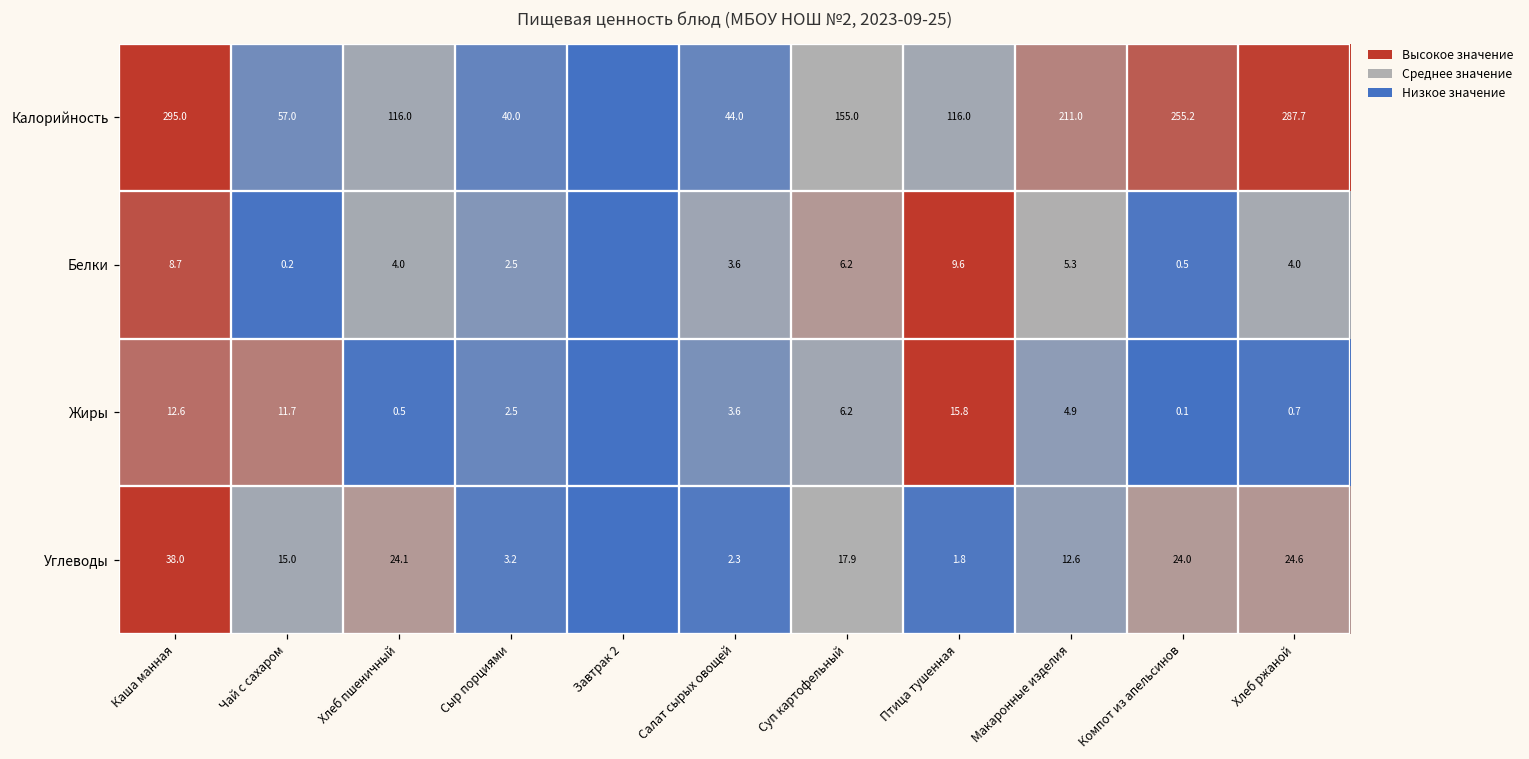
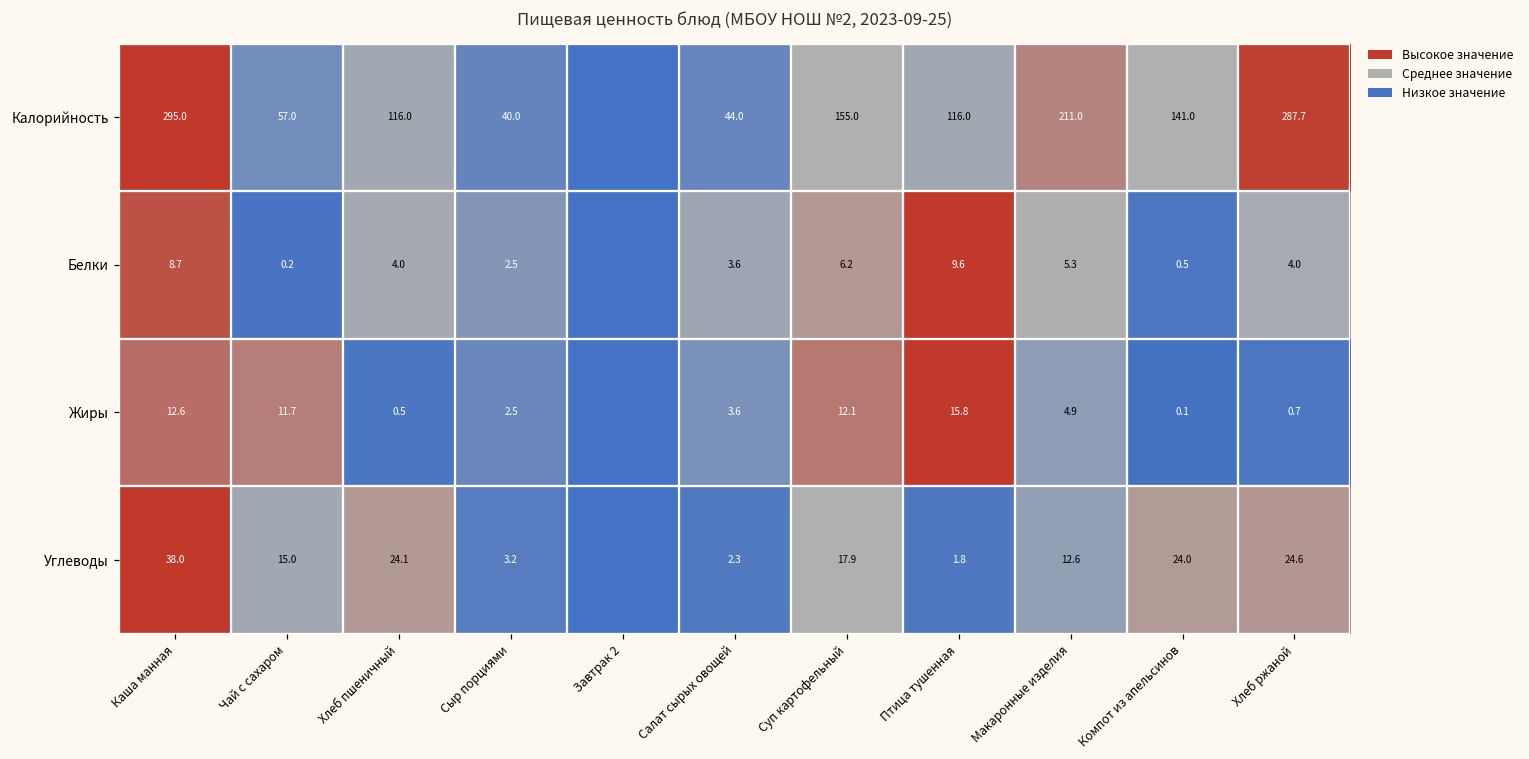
Калорийность, Компот из апельсинов: 255.2 -> 141.0
Жиры, Суп картофельный: 6.2 -> 12.1
